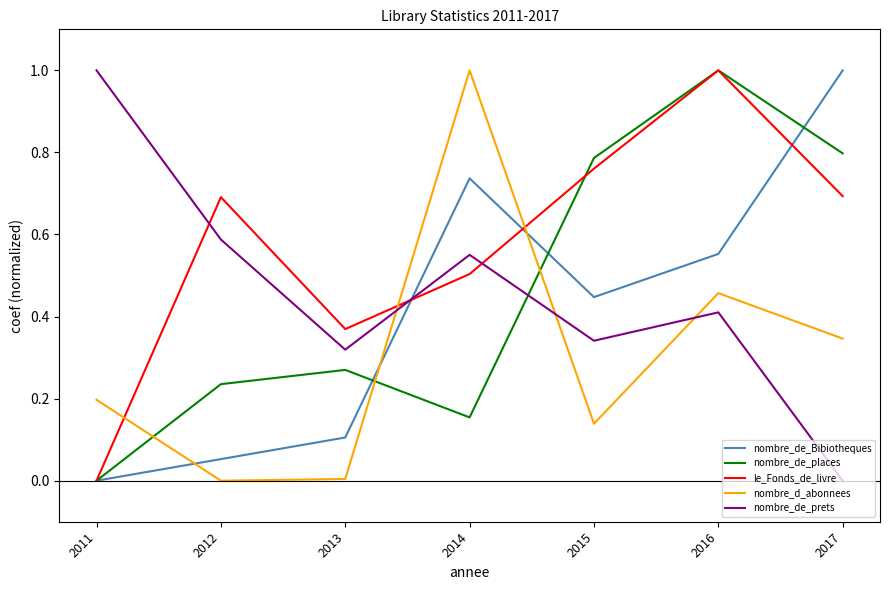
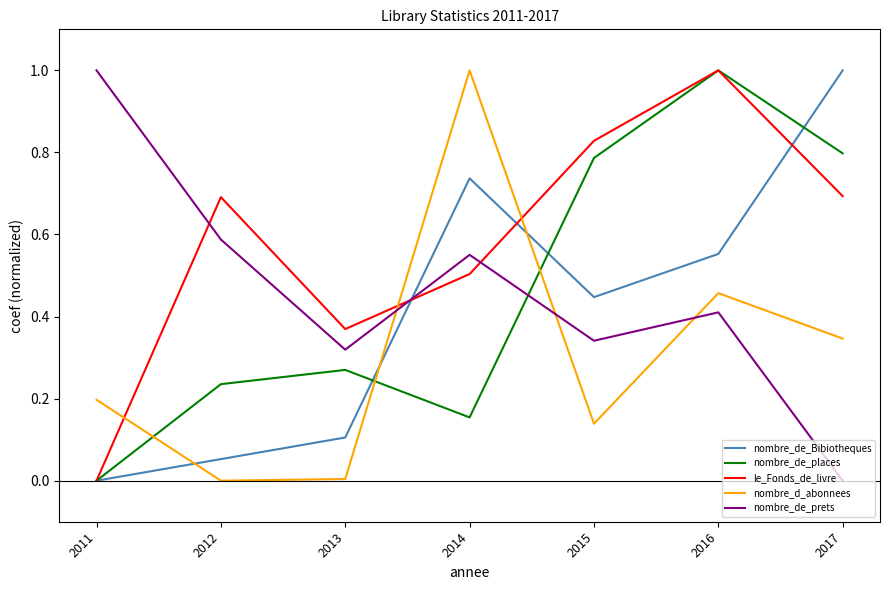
le_Fonds_de_livre, 2015: 0.76 -> 0.83
